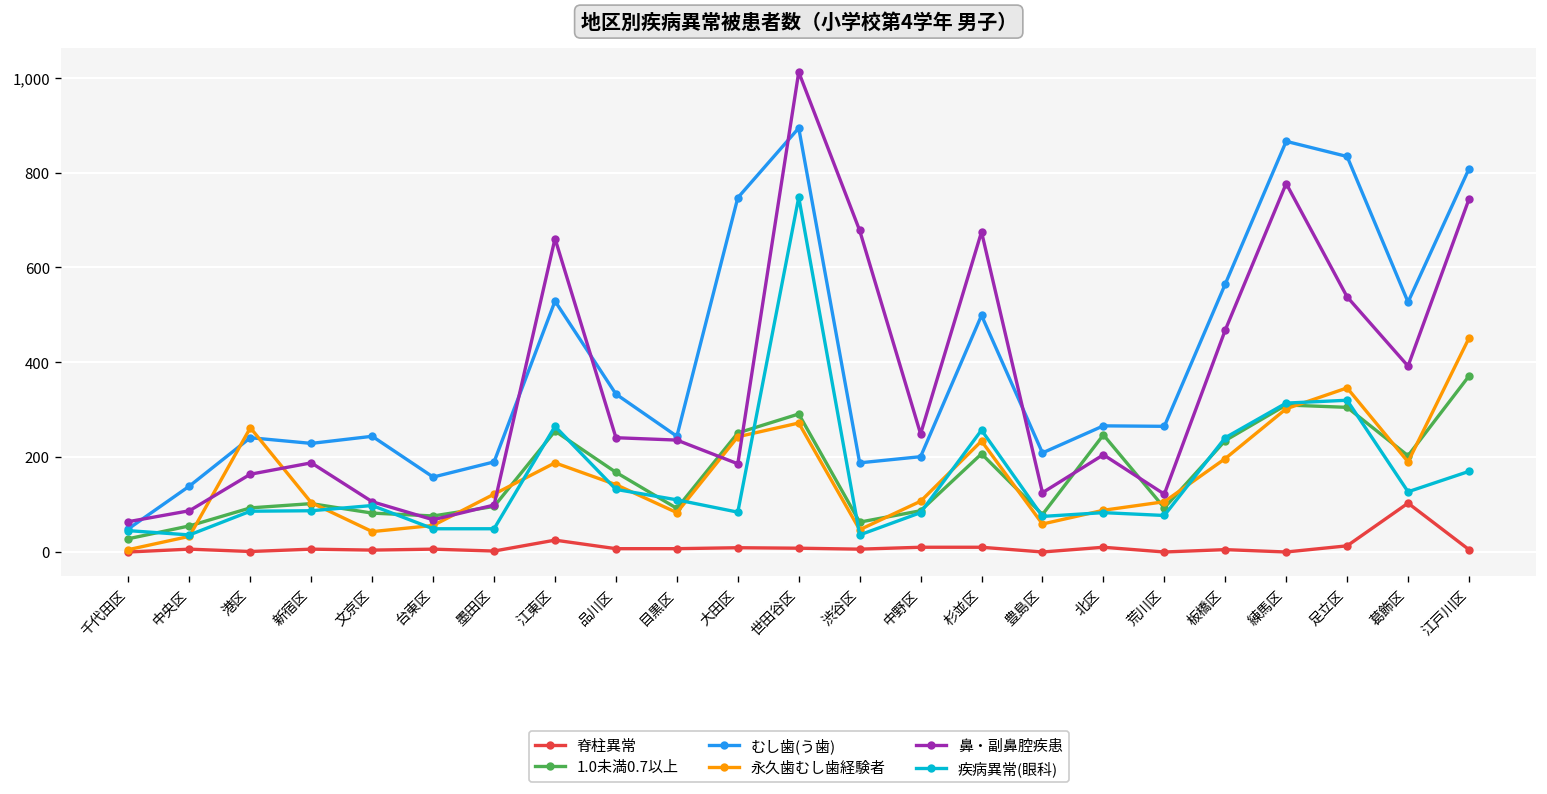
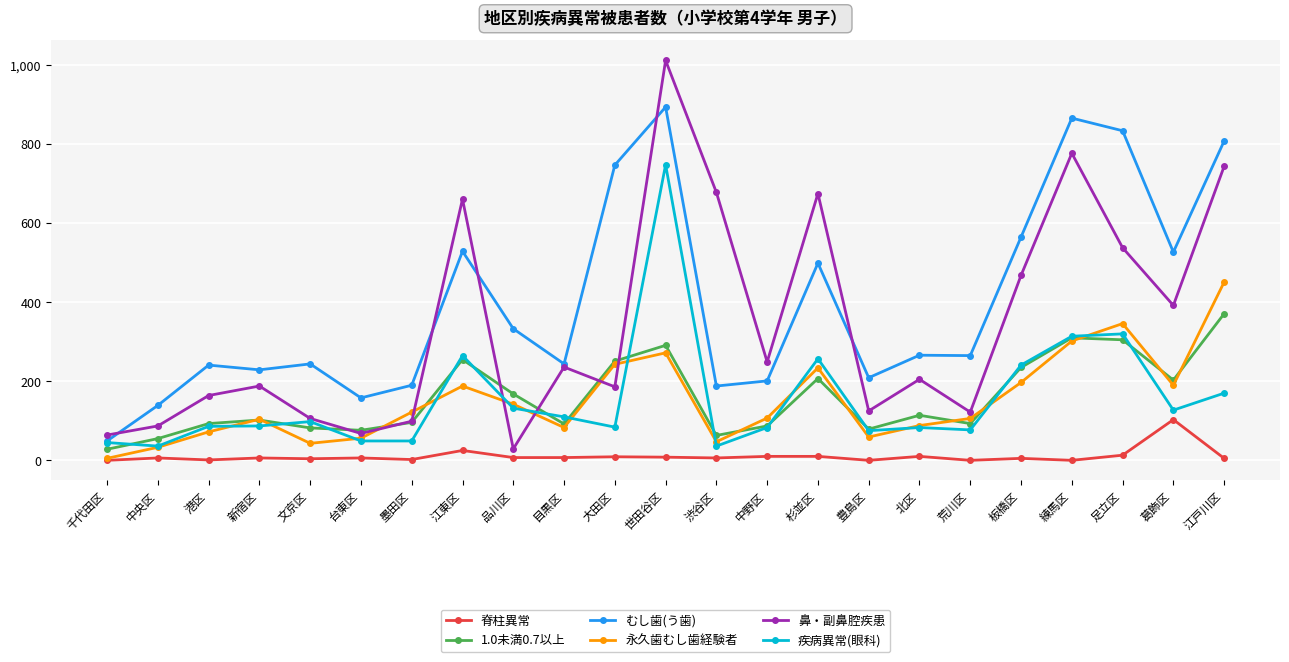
永久歯むし歯経験者, 港区: 260 -> 70
鼻・副鼻腔疾患, 品川区: 240 -> 30
1.0未満0.7以上, 北区: 250 -> 110
